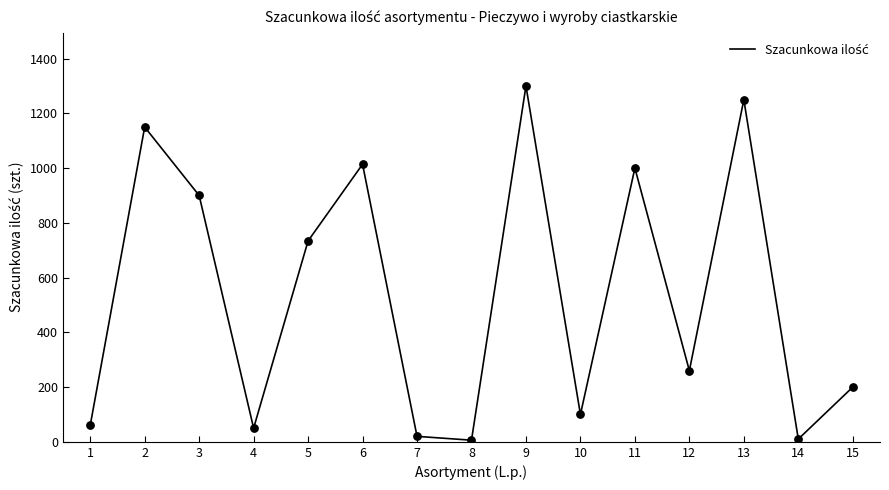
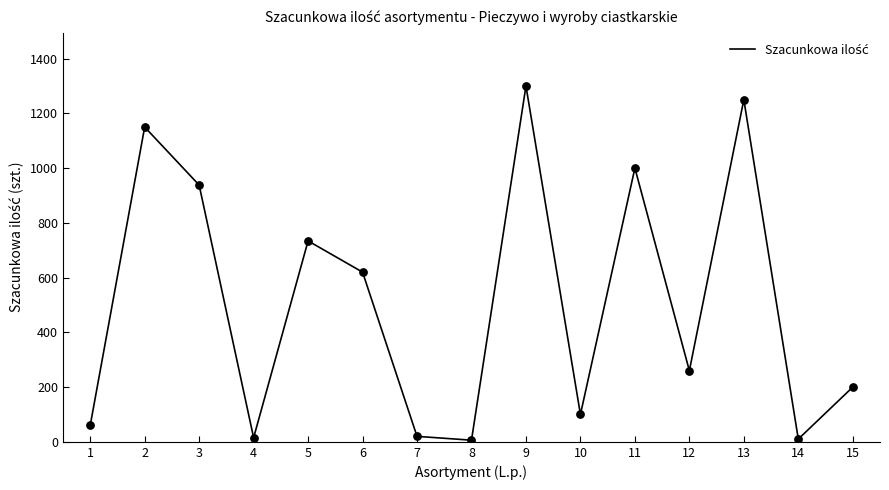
3: 900 -> 940
4: 50 -> 20
6: 1010 -> 620
